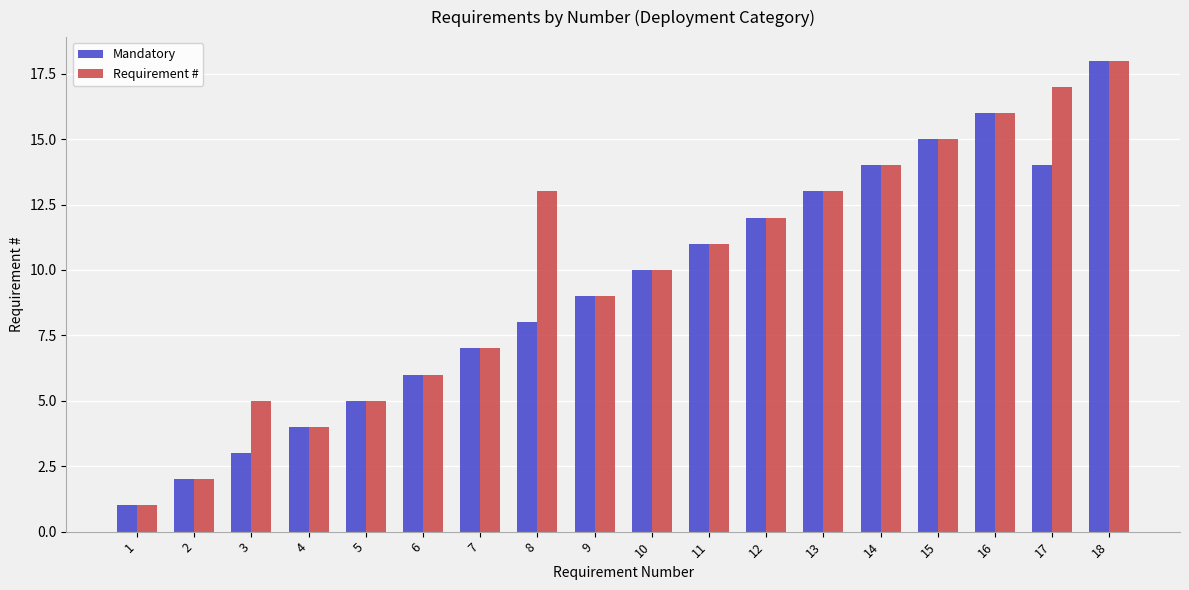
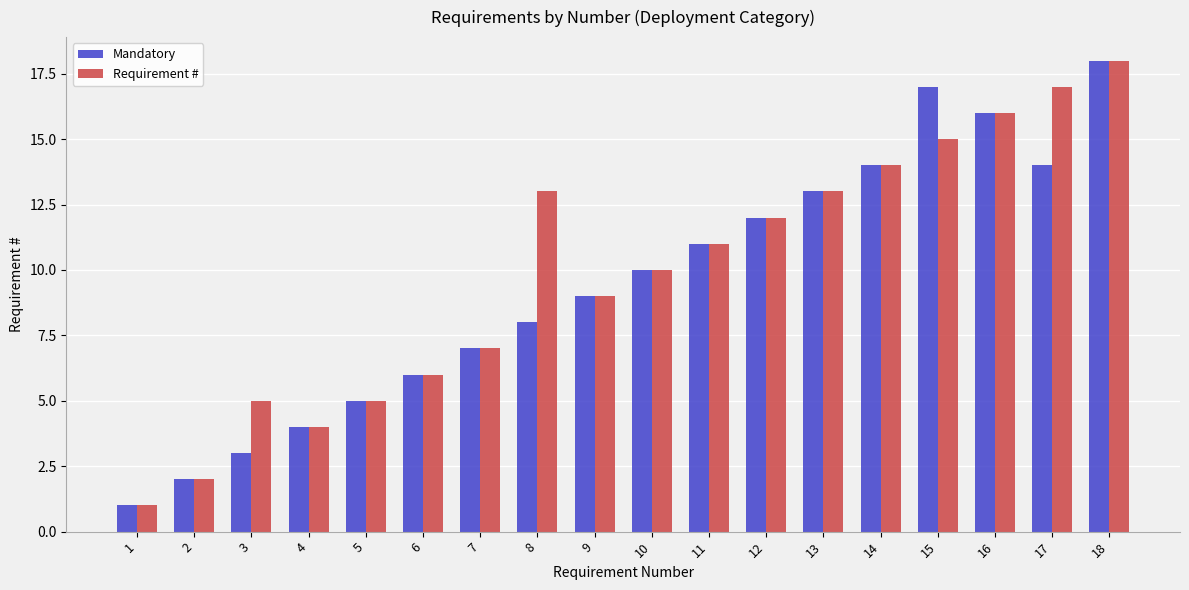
Mandatory, 15: 15 -> 17
